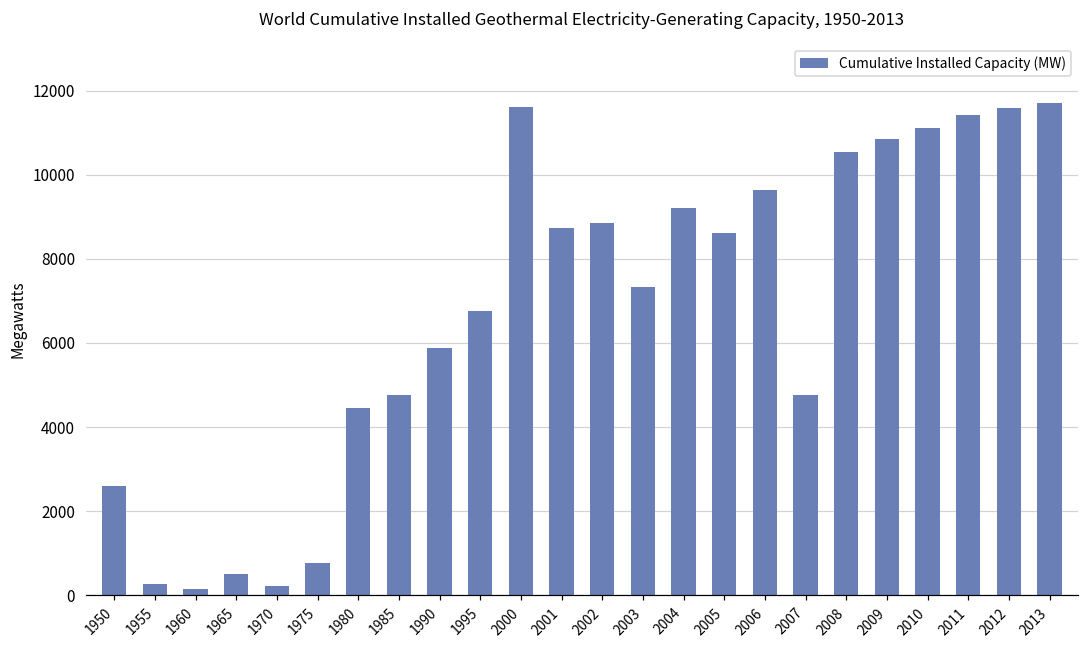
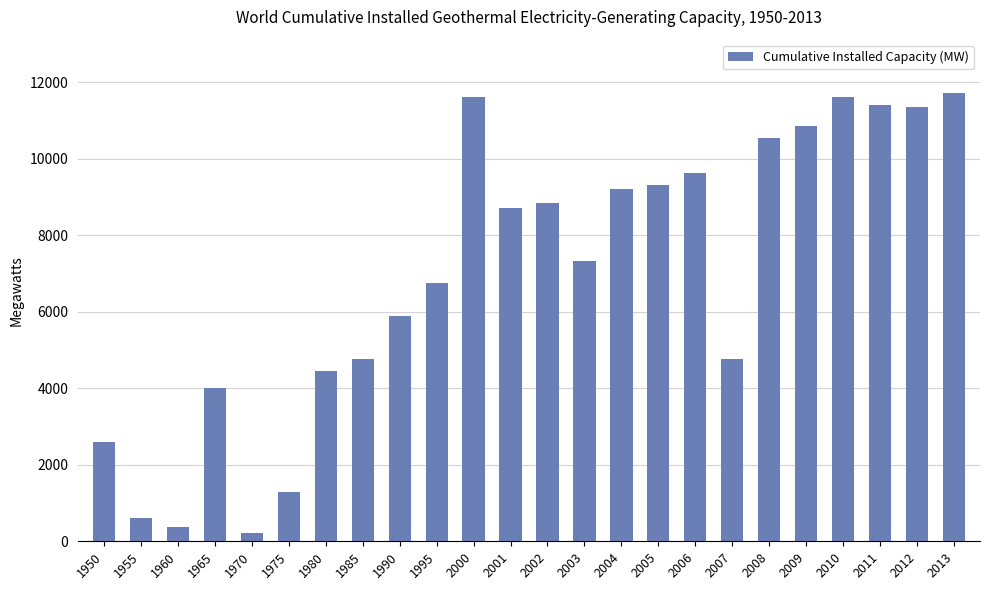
1955: 300 -> 600
1960: 200 -> 400
1965: 500 -> 4000
1975: 800 -> 1300
2005: 8600 -> 9300
2010: 11100 -> 11600
2012: 11600 -> 11400
